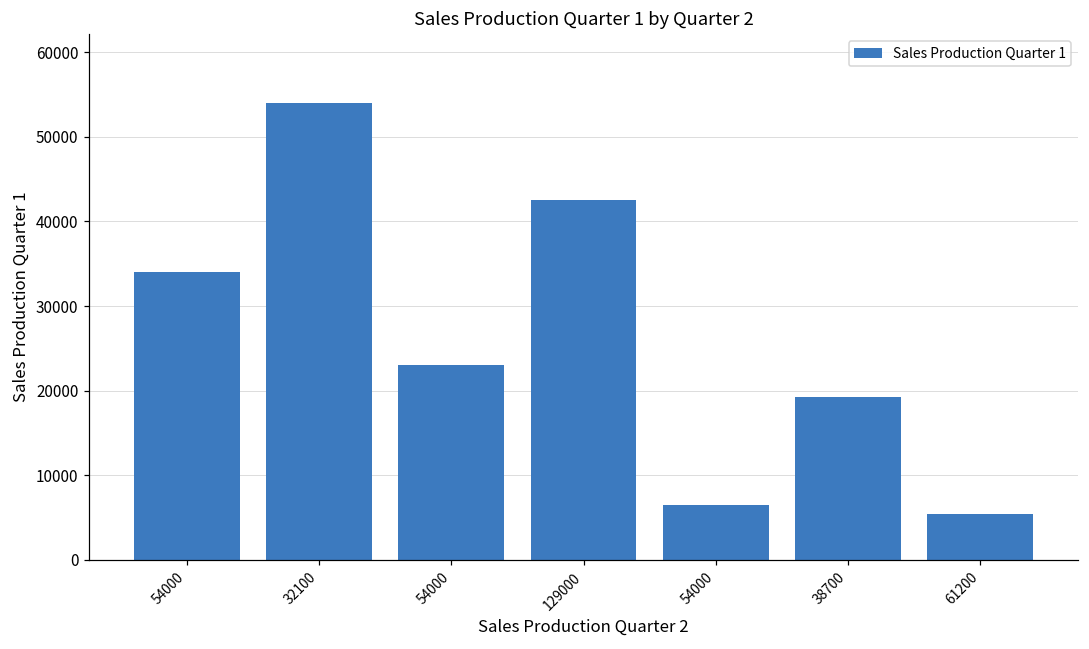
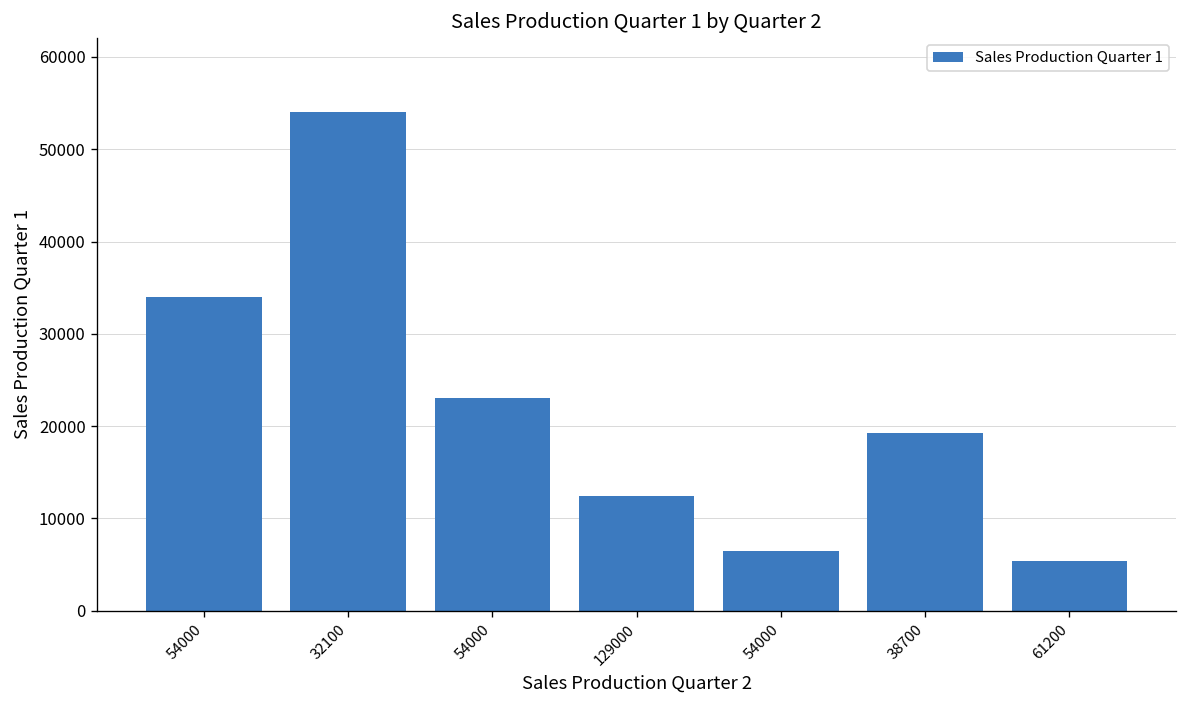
129000: 43000 -> 12000
